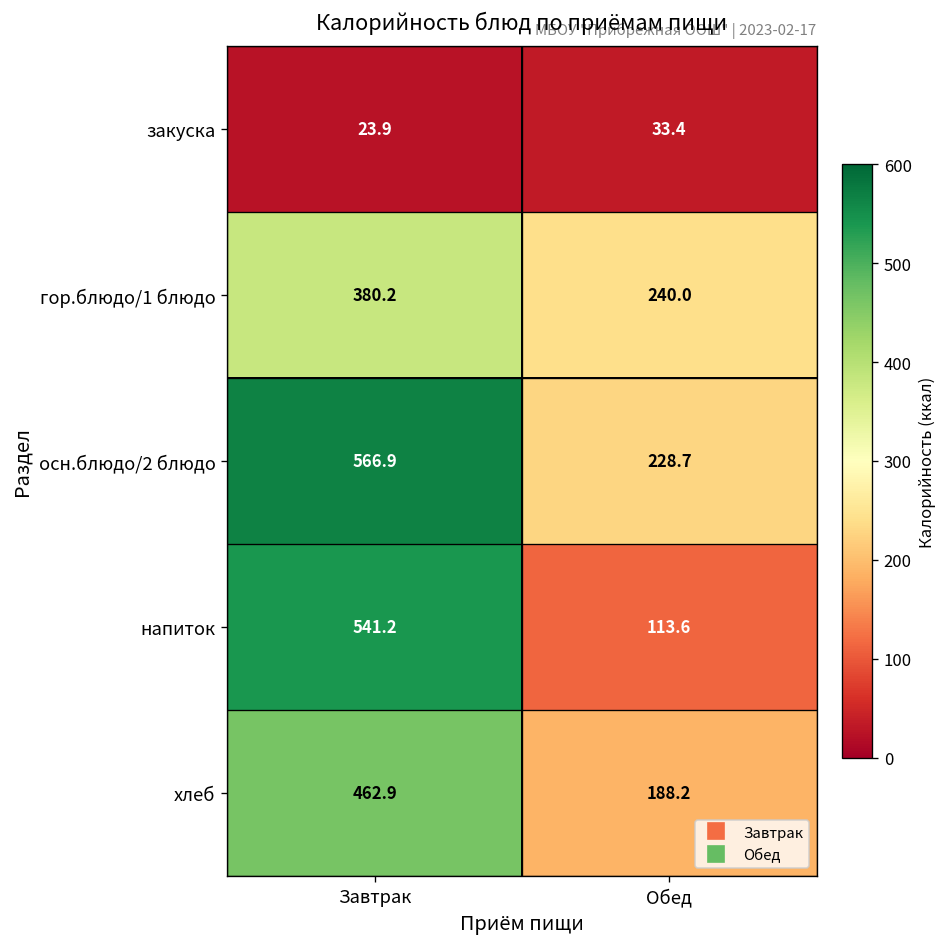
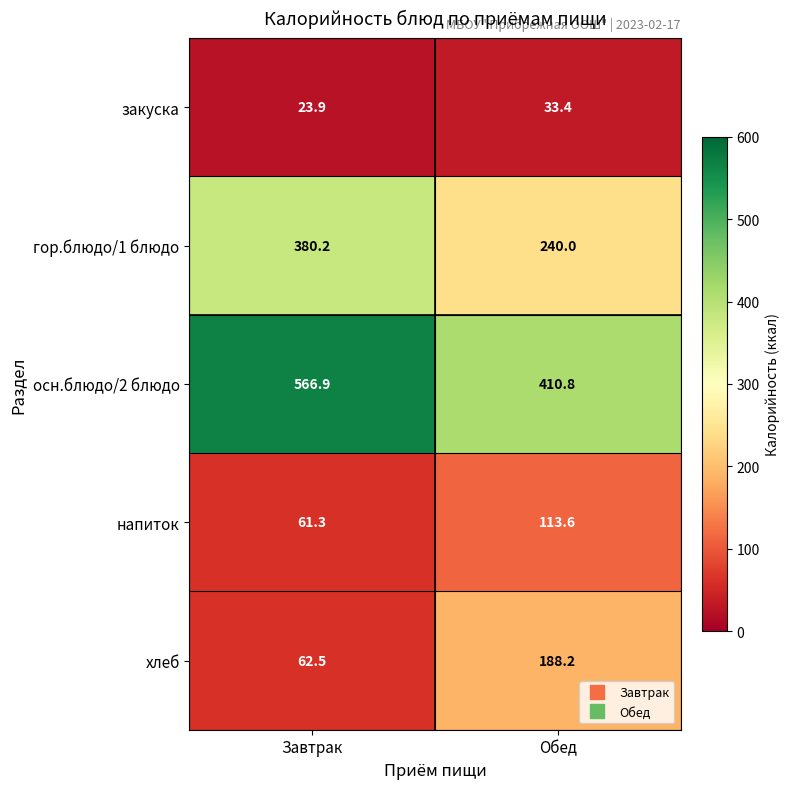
осн.блюдо/2 блюдо, Обед: 228.7 -> 410.8
напиток, Завтрак: 541.2 -> 61.3
хлеб, Завтрак: 462.9 -> 62.5
